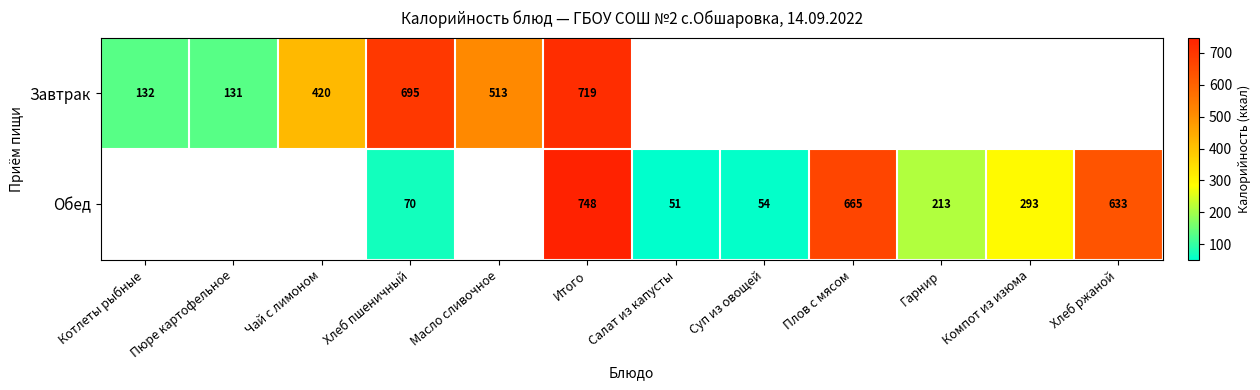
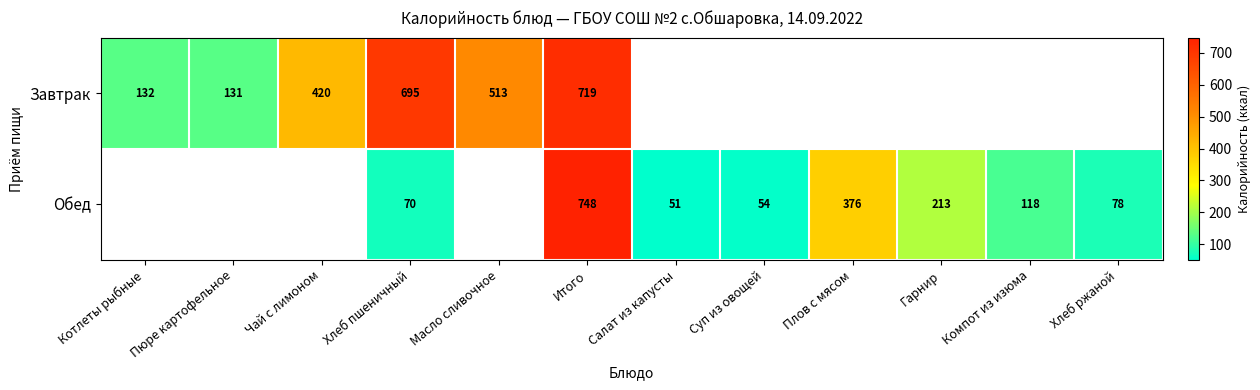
Обед, Плов с мясом: 665 -> 376
Обед, Компот из изюма: 293 -> 118
Обед, Хлеб ржаной: 633 -> 78
